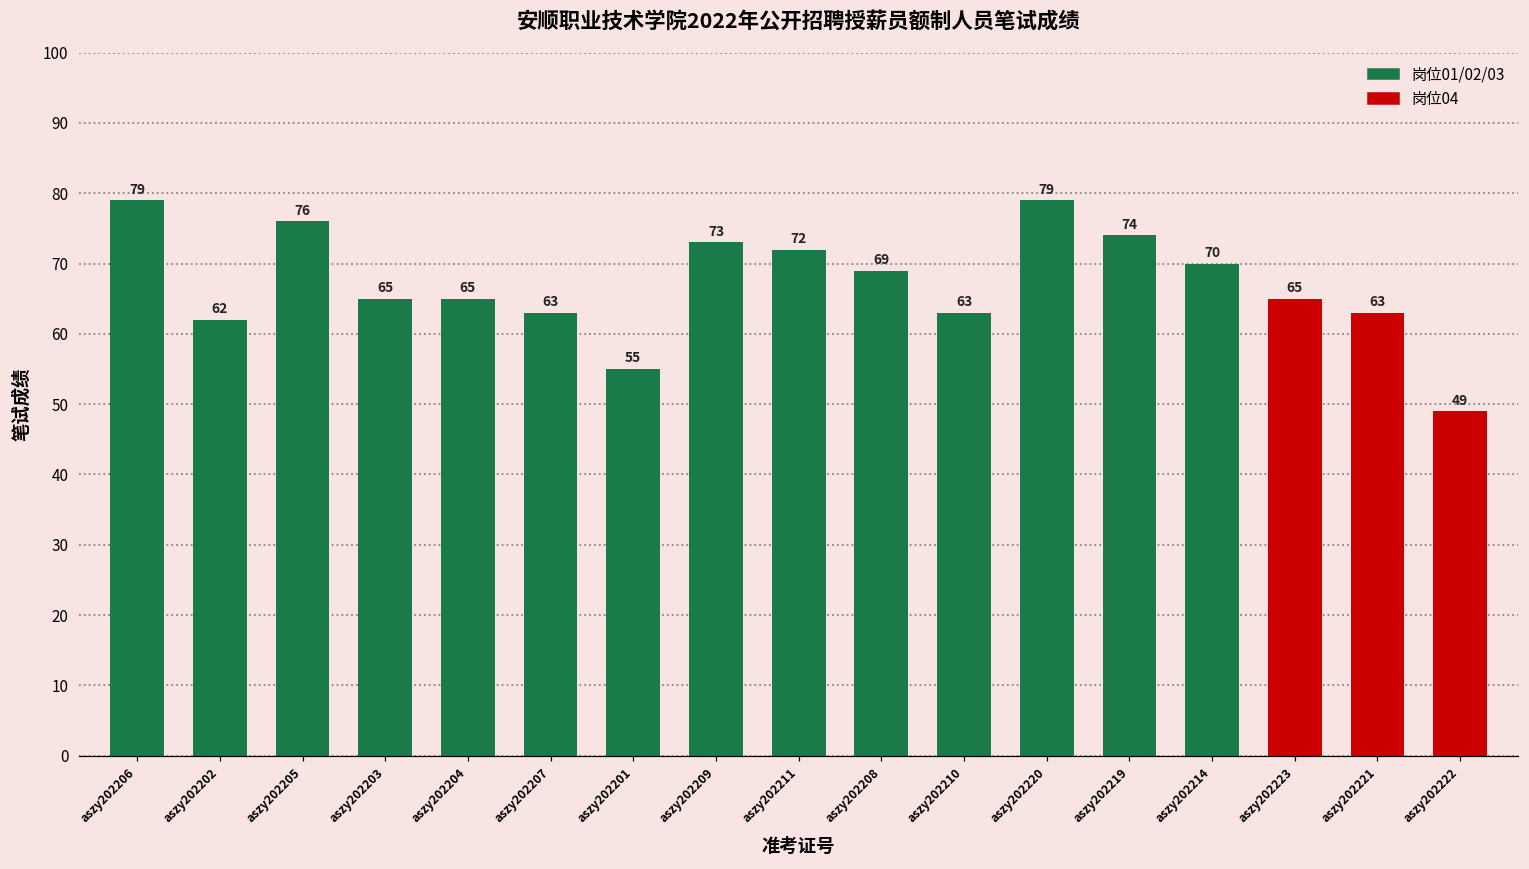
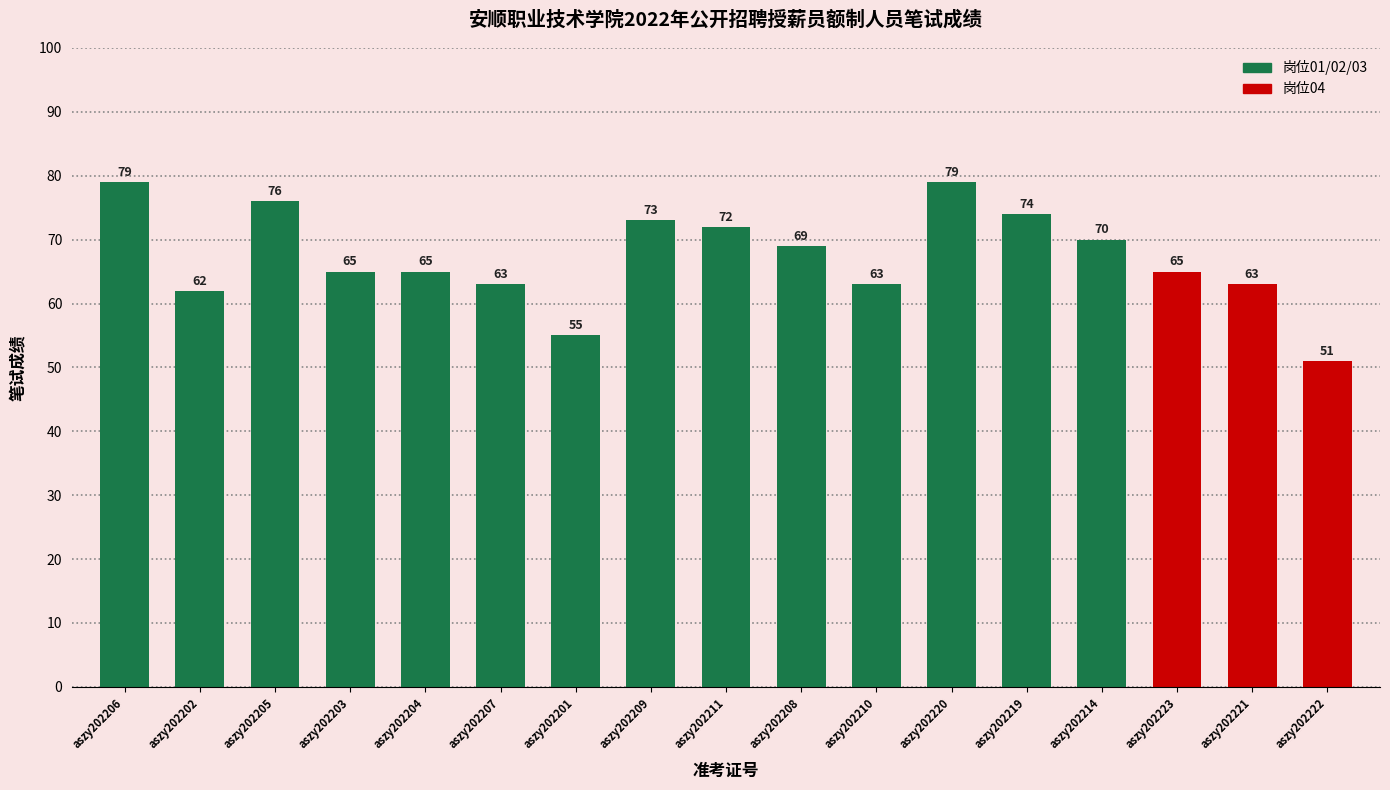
aszy202222: 49 -> 51
